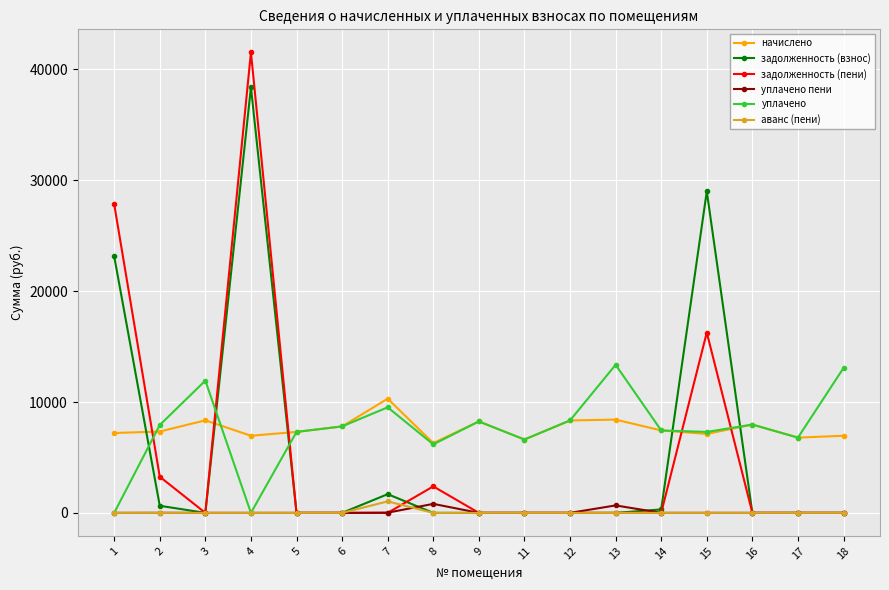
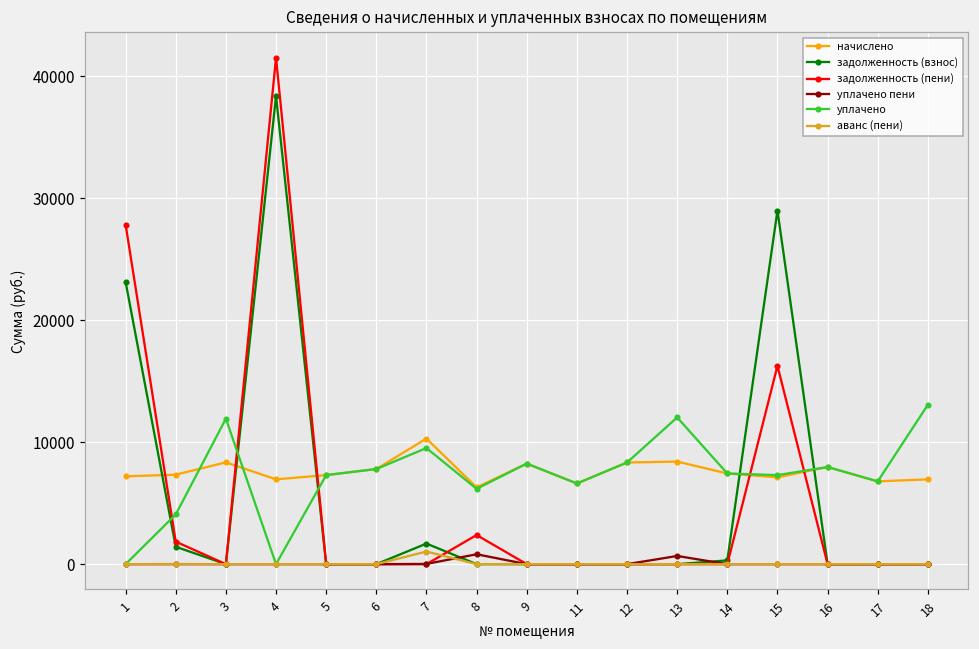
задолженность (взнос), 2: 600 -> 1400
задолженность (пени), 2: 3300 -> 1800
уплачено, 2: 7900 -> 4100
уплачено, 13: 13400 -> 12000
